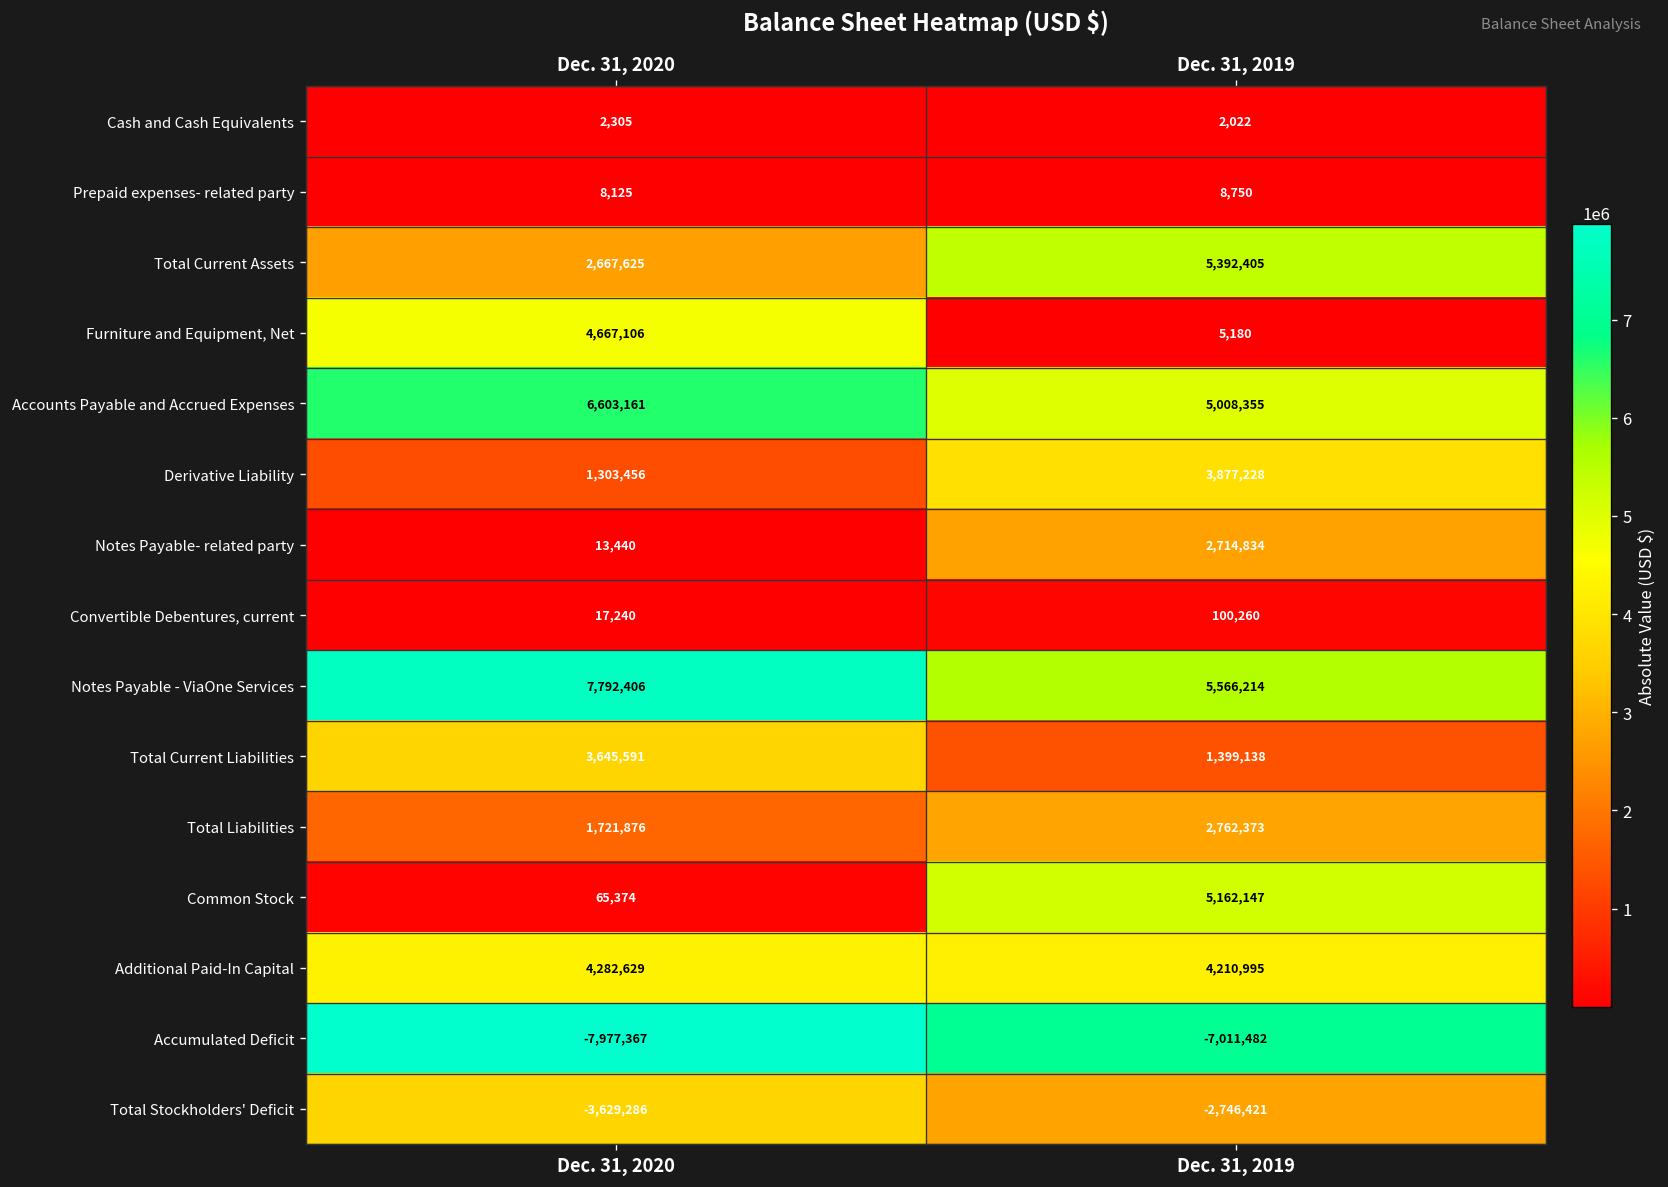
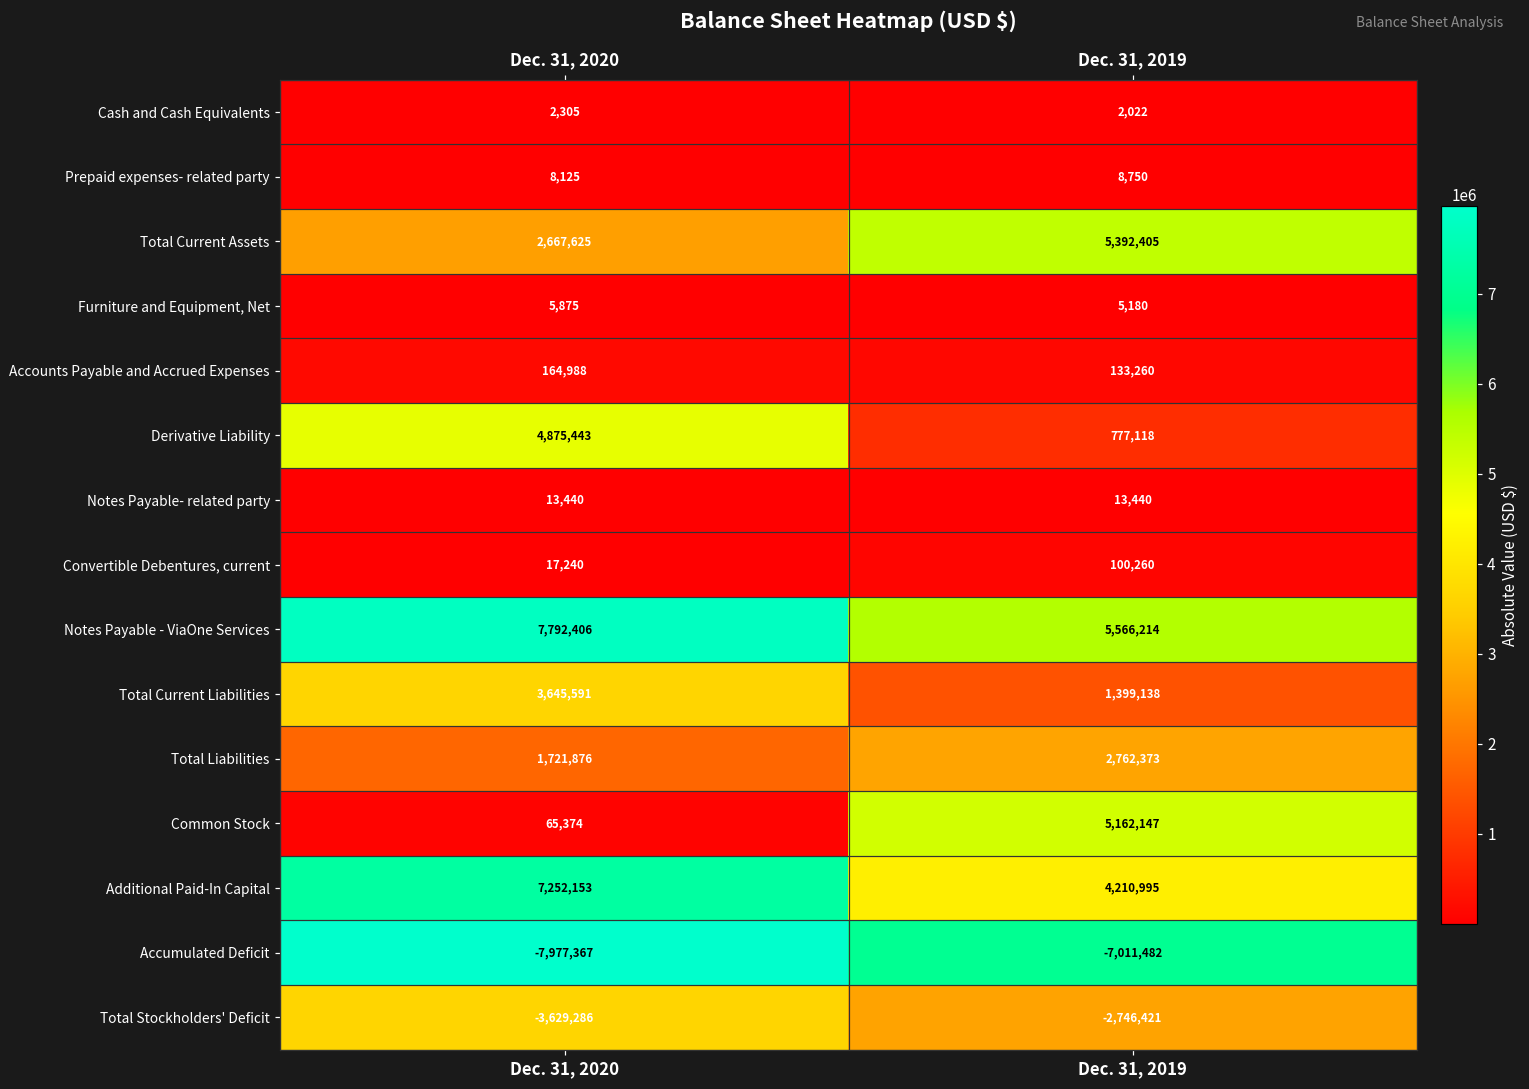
Furniture and Equipment, Net, Dec. 31, 2020: 4,667,106 -> 5,875
Accounts Payable and Accrued Expenses, Dec. 31, 2020: 6,603,161 -> 164,988
Accounts Payable and Accrued Expenses, Dec. 31, 2019: 5,008,355 -> 133,260
Derivative Liability, Dec. 31, 2020: 1,303,456 -> 4,875,443
Derivative Liability, Dec. 31, 2019: 3,877,228 -> 777,118
Notes Payable- related party, Dec. 31, 2019: 2,714,834 -> 13,440
Additional Paid-In Capital, Dec. 31, 2020: 4,282,629 -> 7,252,153
